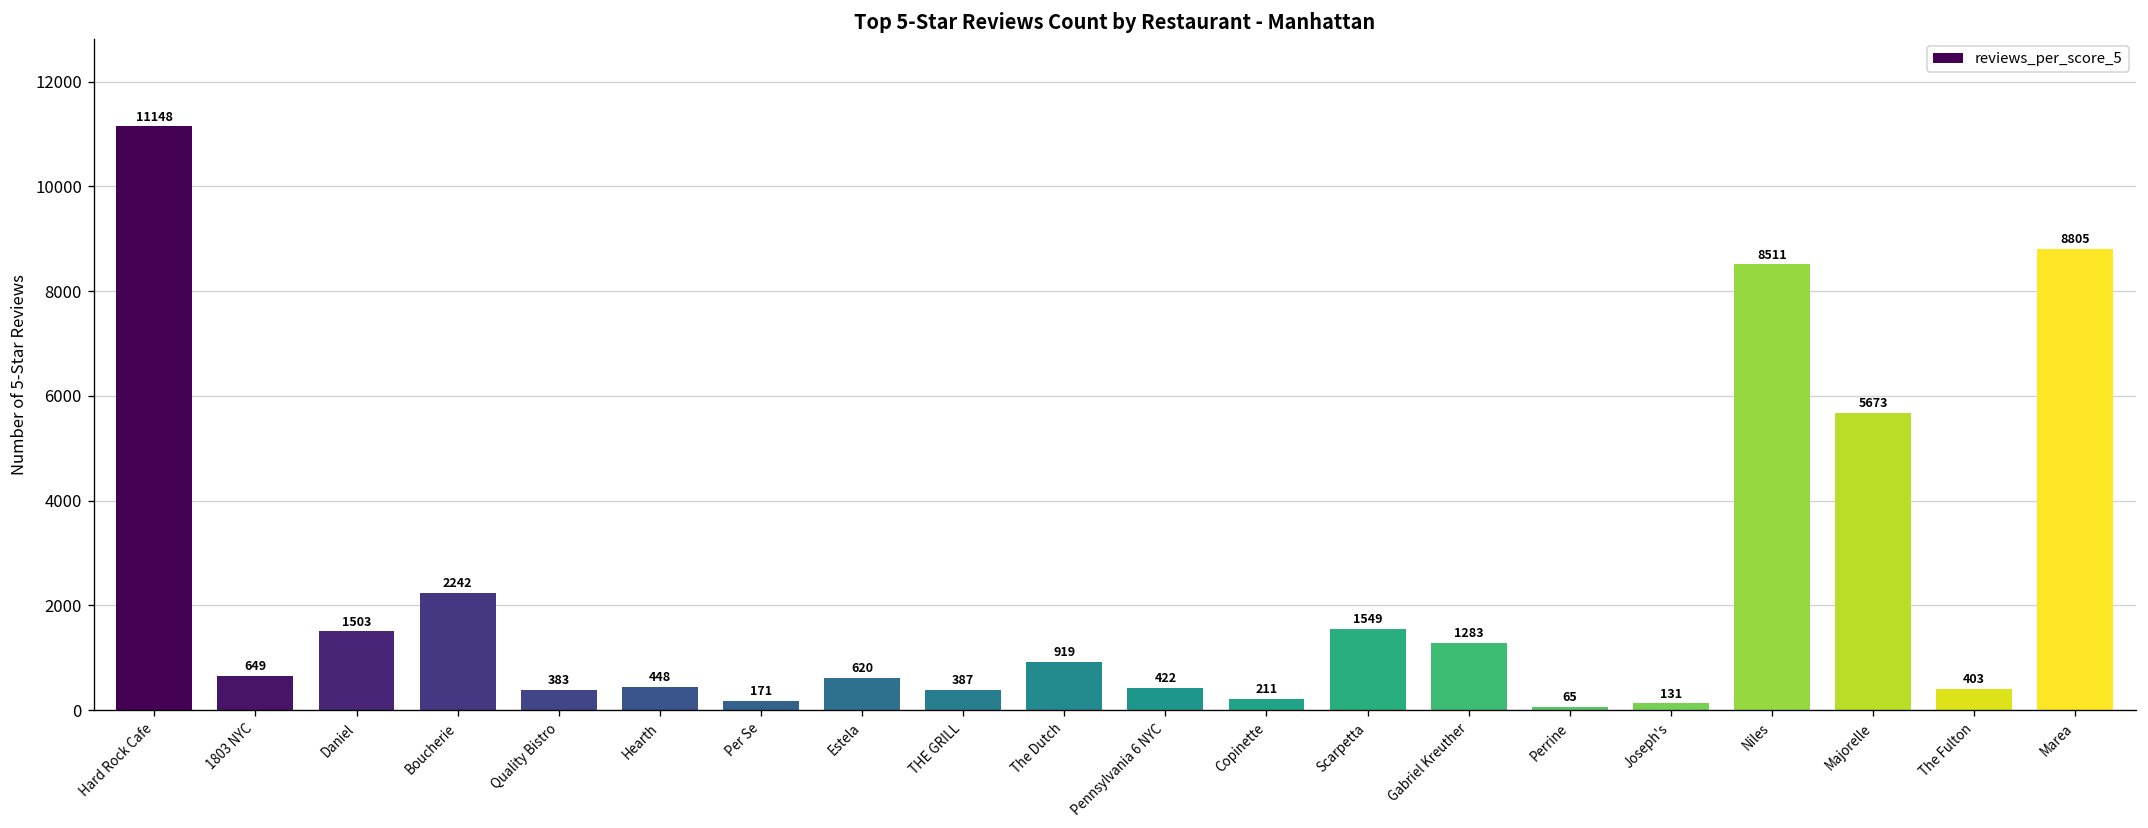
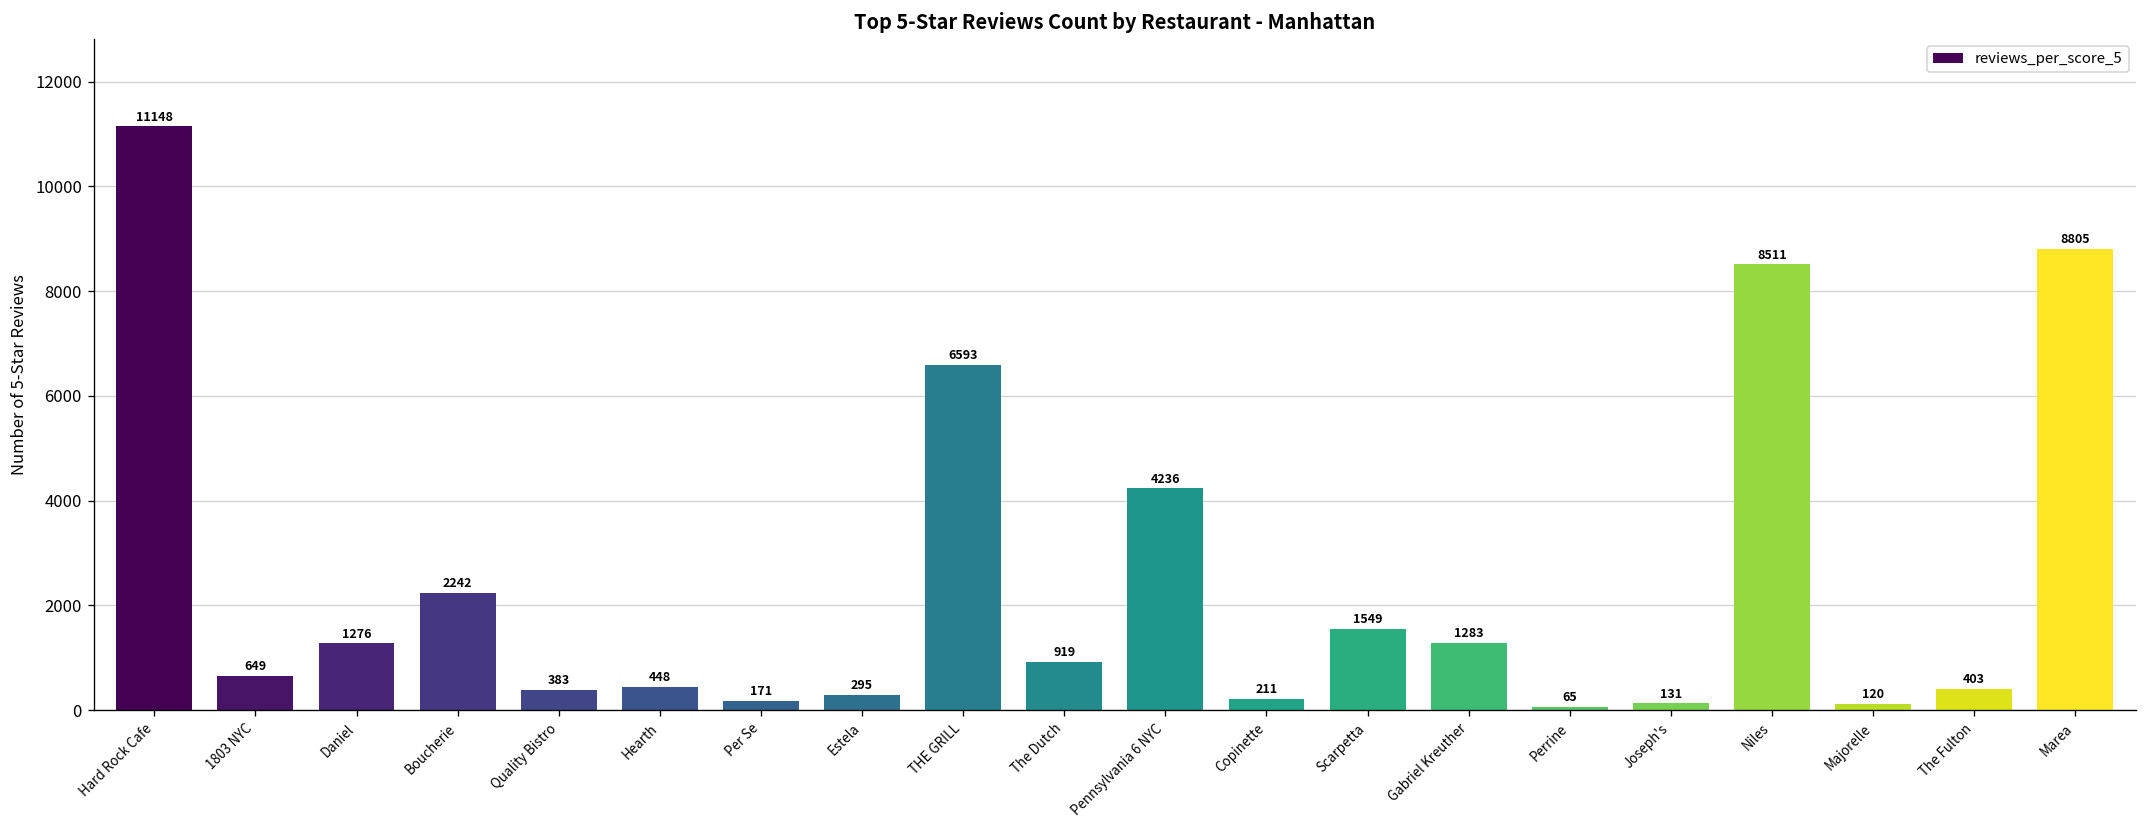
Daniel: 1503 -> 1276
Estela: 620 -> 295
THE GRILL: 387 -> 6593
Pennsylvania 6 NYC: 422 -> 4236
Majorelle: 5673 -> 120
